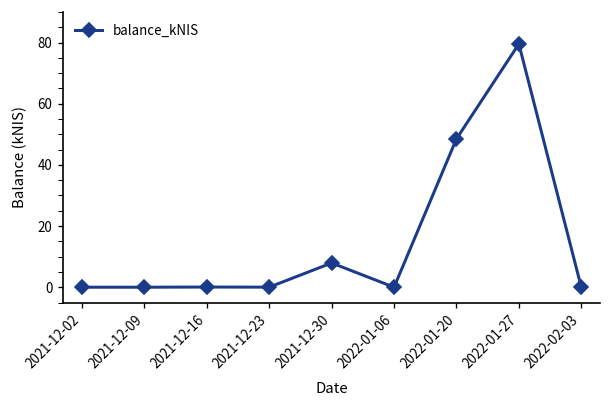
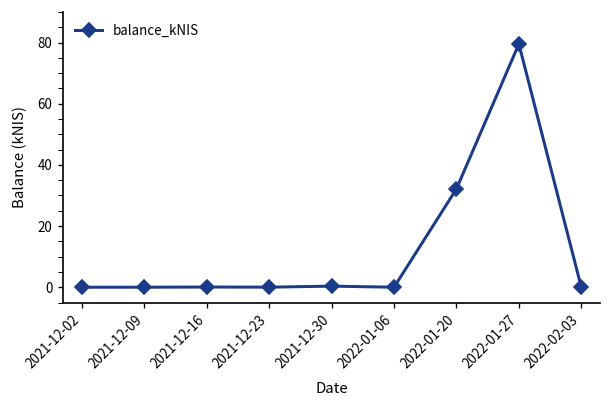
2021-12-30: 8 -> 0
2022-01-20: 49 -> 32
